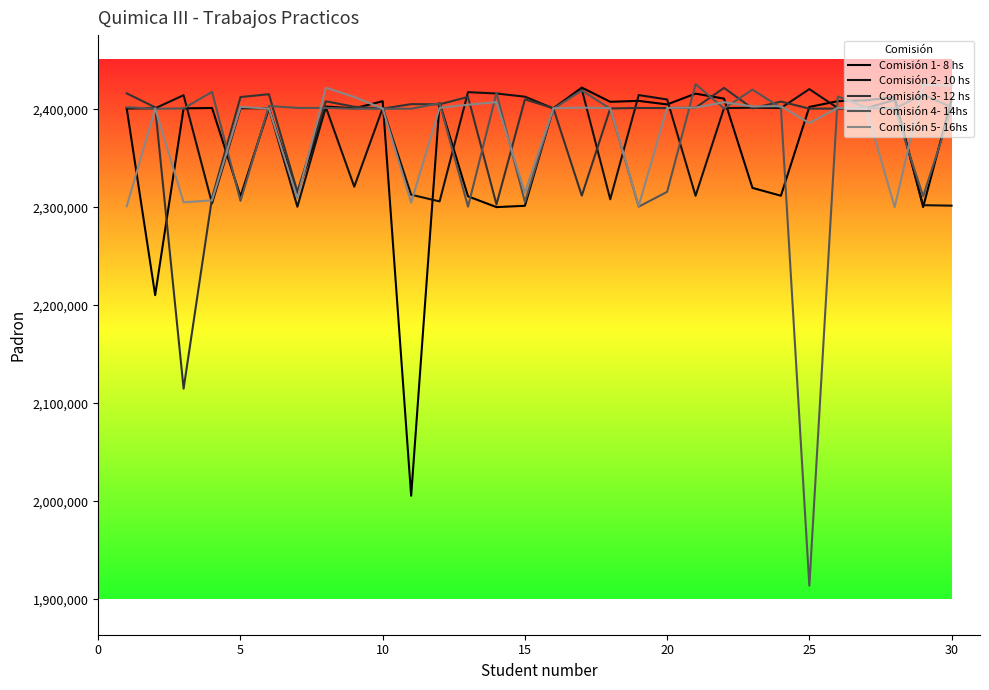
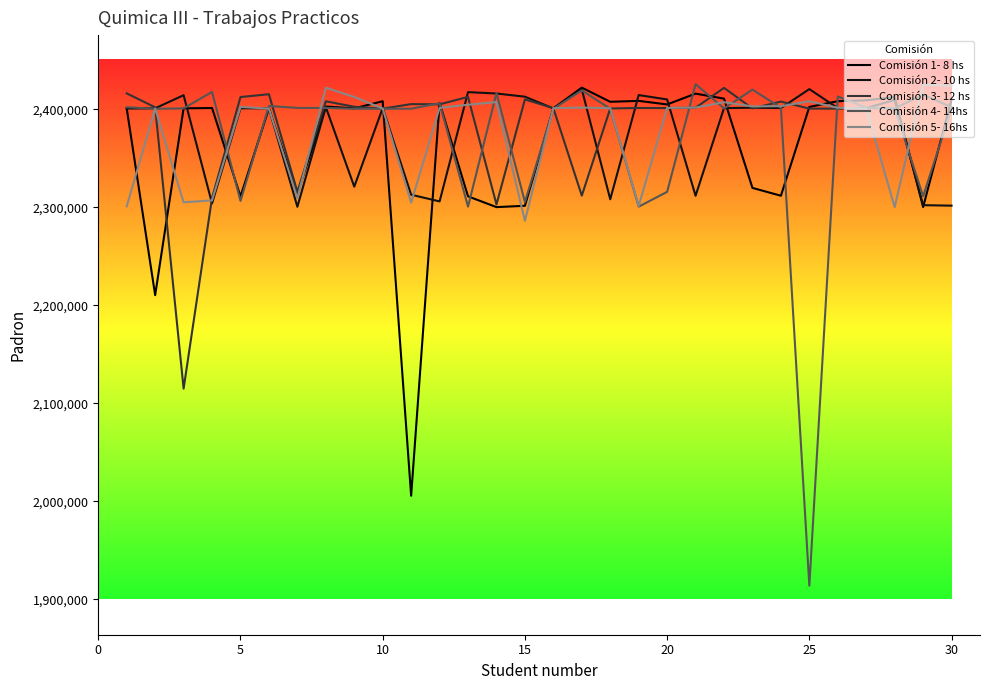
Comisión 5- 16hs, 15: 2,320,000 -> 2,290,000
Comisión 5- 16hs, 25: 2,390,000 -> 2,410,000
